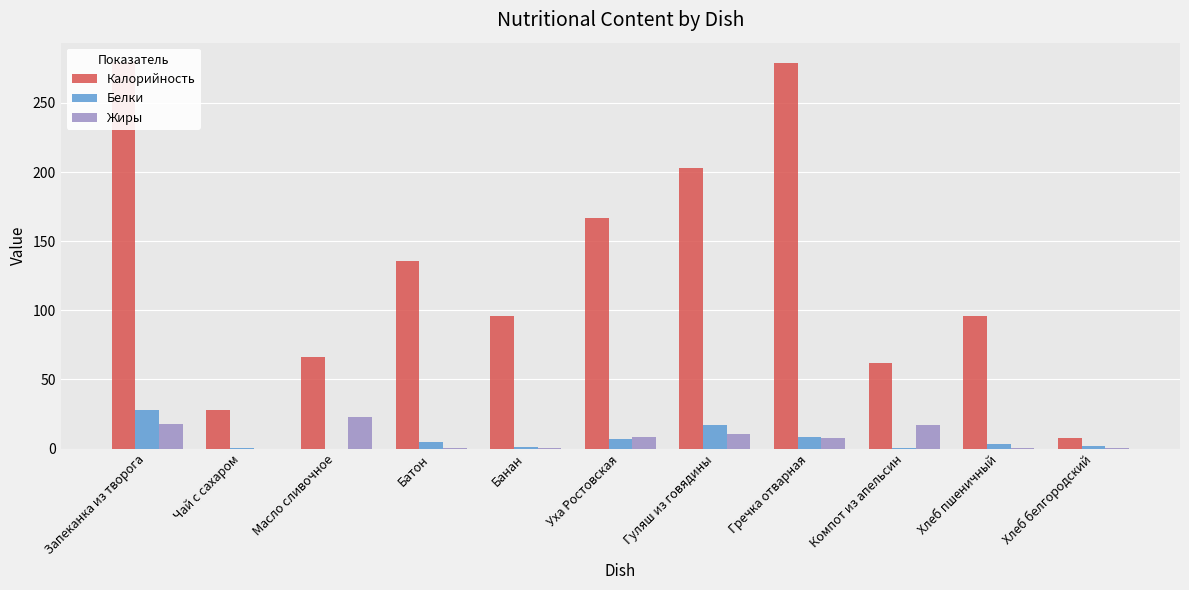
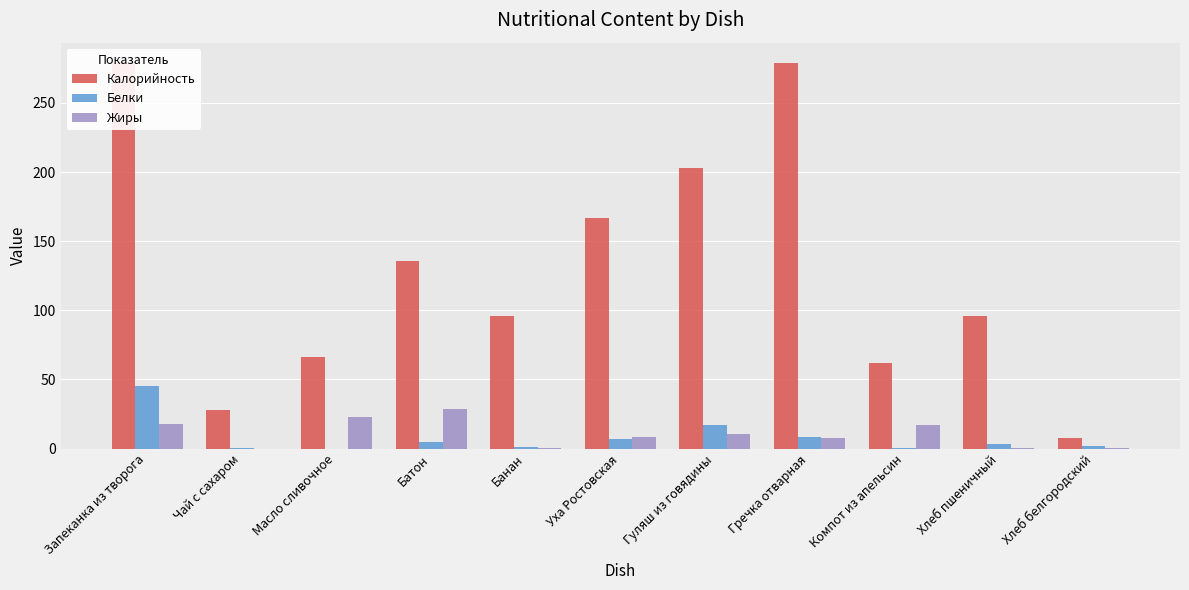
Белки, Запеканка из творога: 28 -> 45
Жиры, Батон: 0 -> 28
